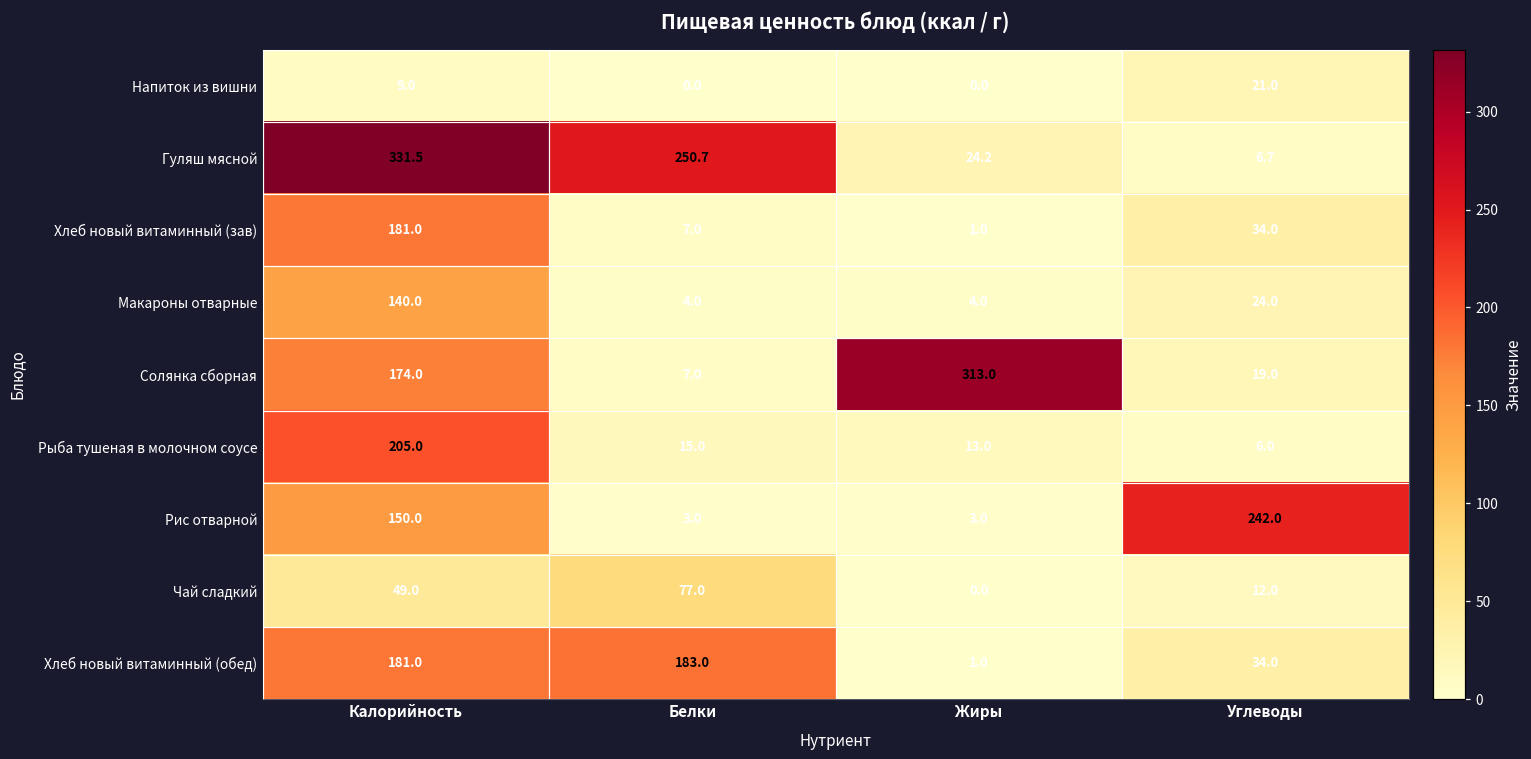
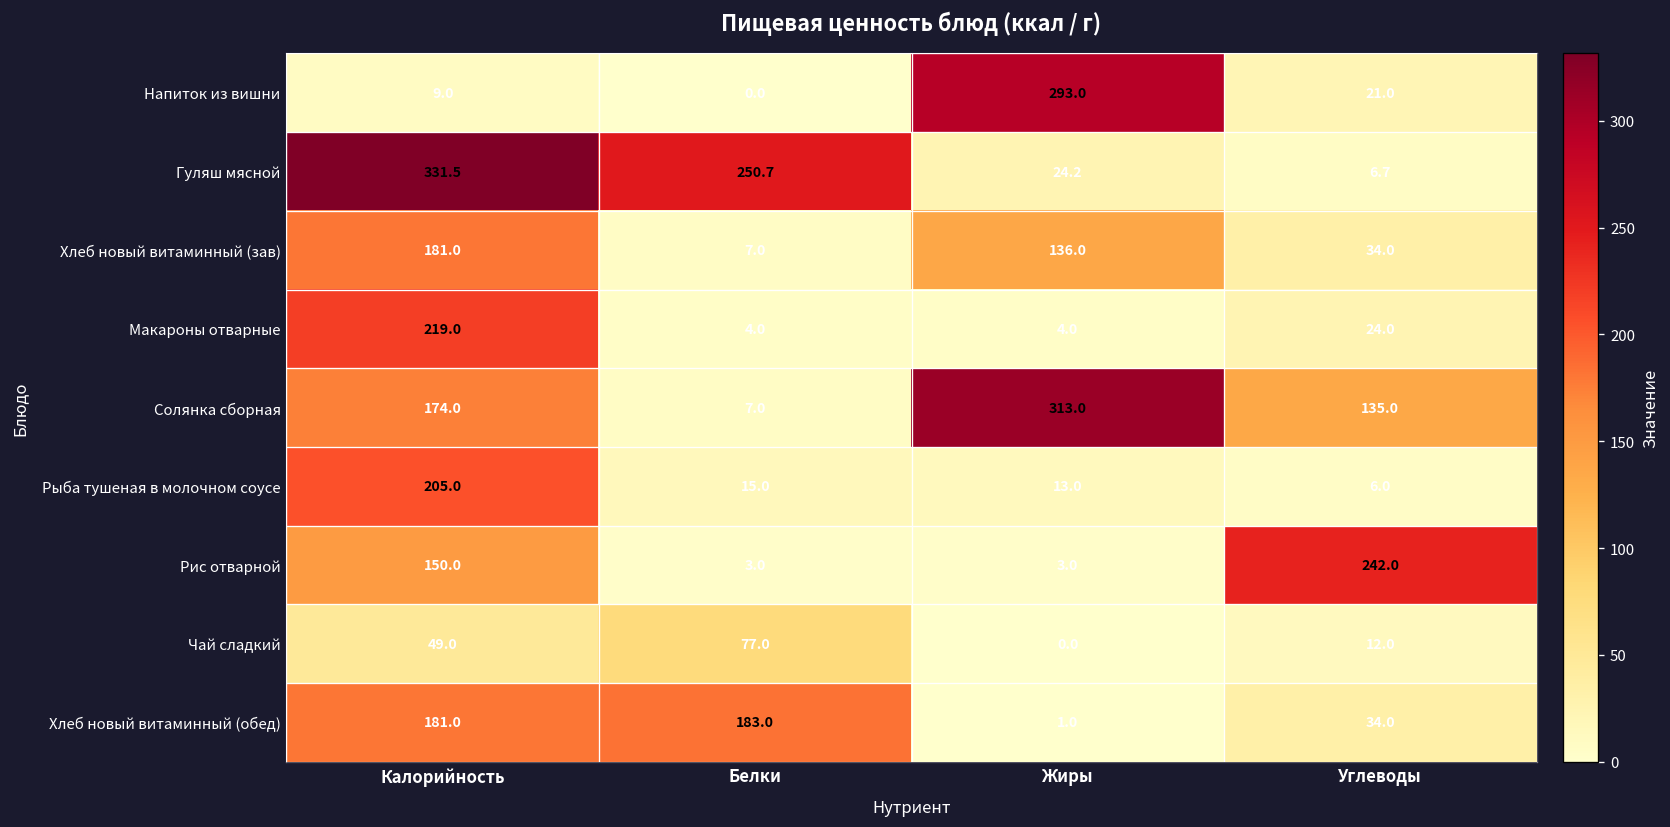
Напиток из вишни, Жиры: 0.0 -> 293.0
Хлеб новый витаминный (зав), Жиры: 1.0 -> 136.0
Макароны отварные, Калорийность: 140.0 -> 219.0
Солянка сборная, Углеводы: 19.0 -> 135.0
